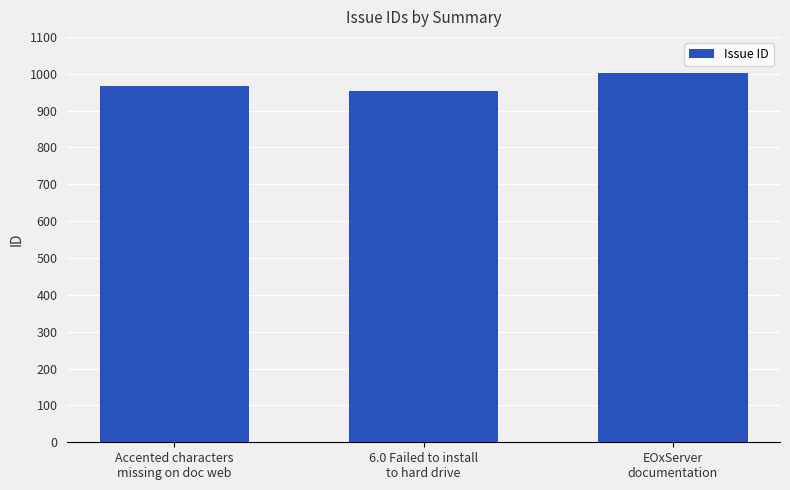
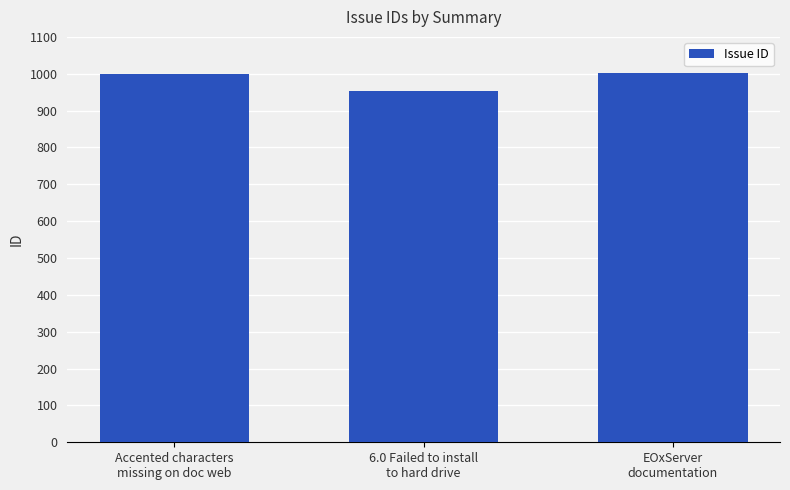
Accented characters missing on doc web: 970 -> 1000
